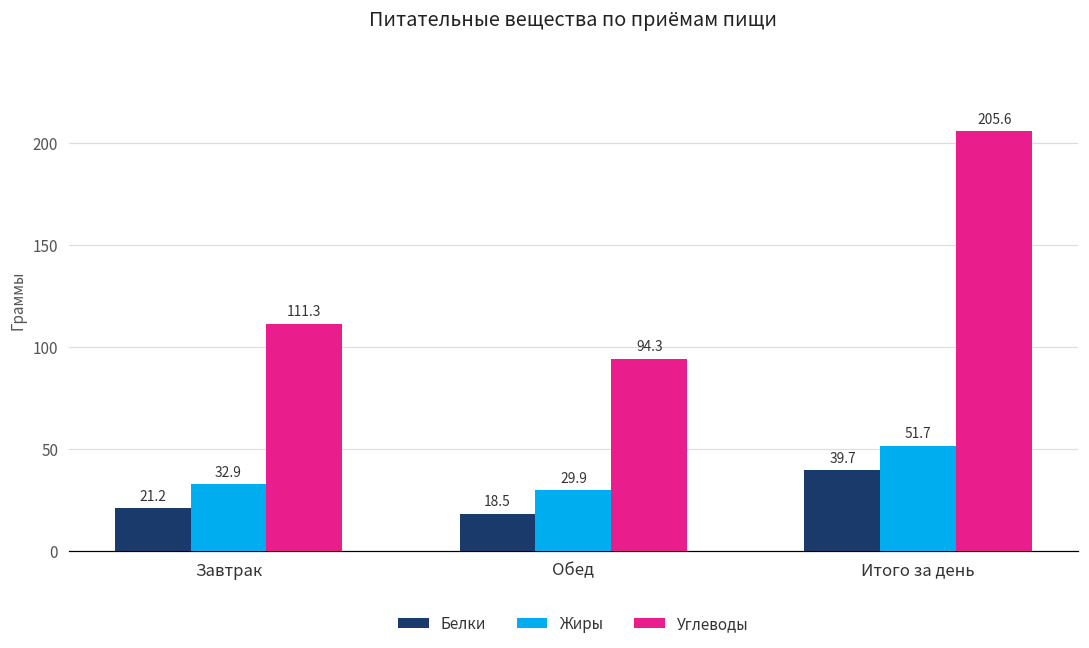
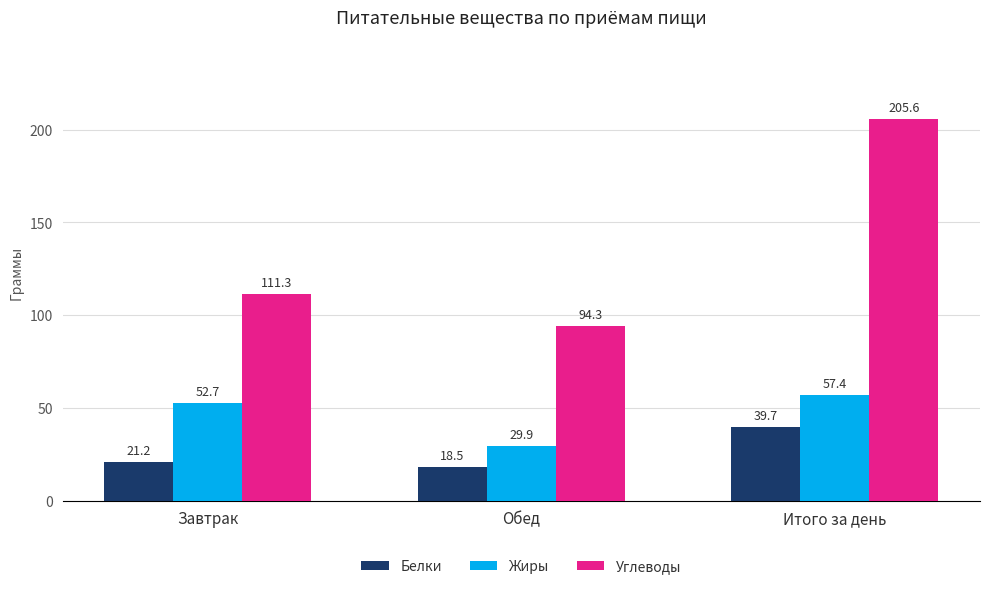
Жиры, Завтрак: 32.9 -> 52.7
Жиры, Итого за день: 51.7 -> 57.4
